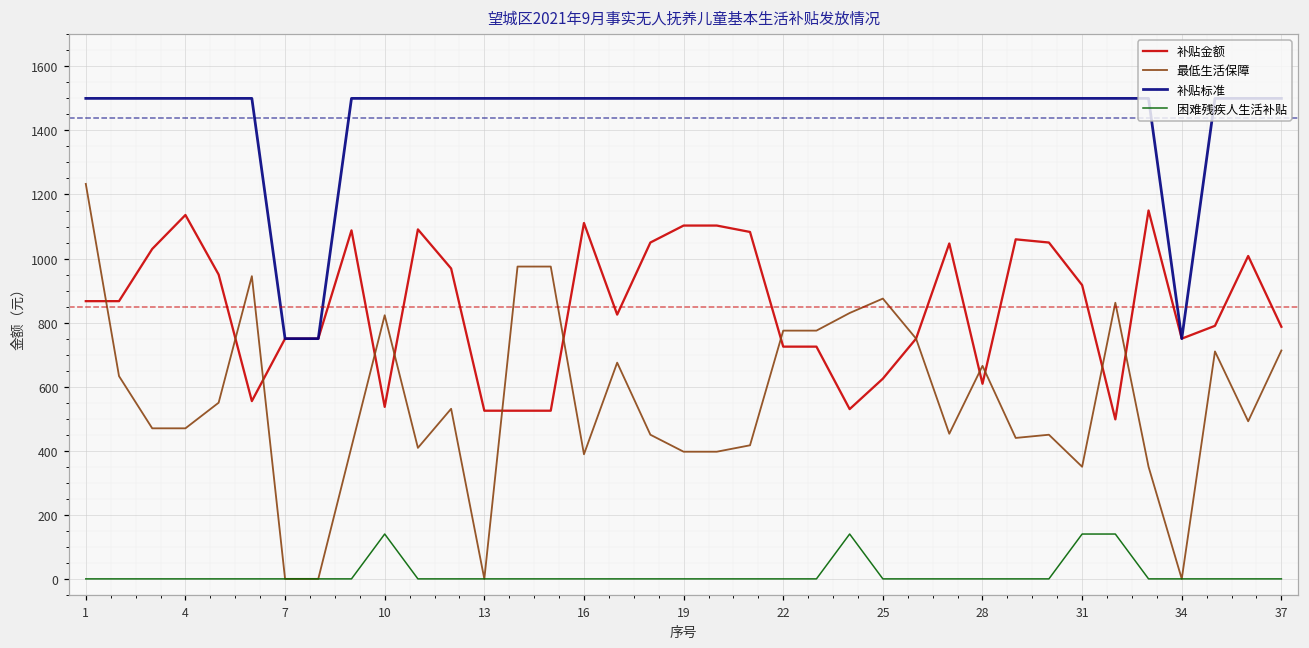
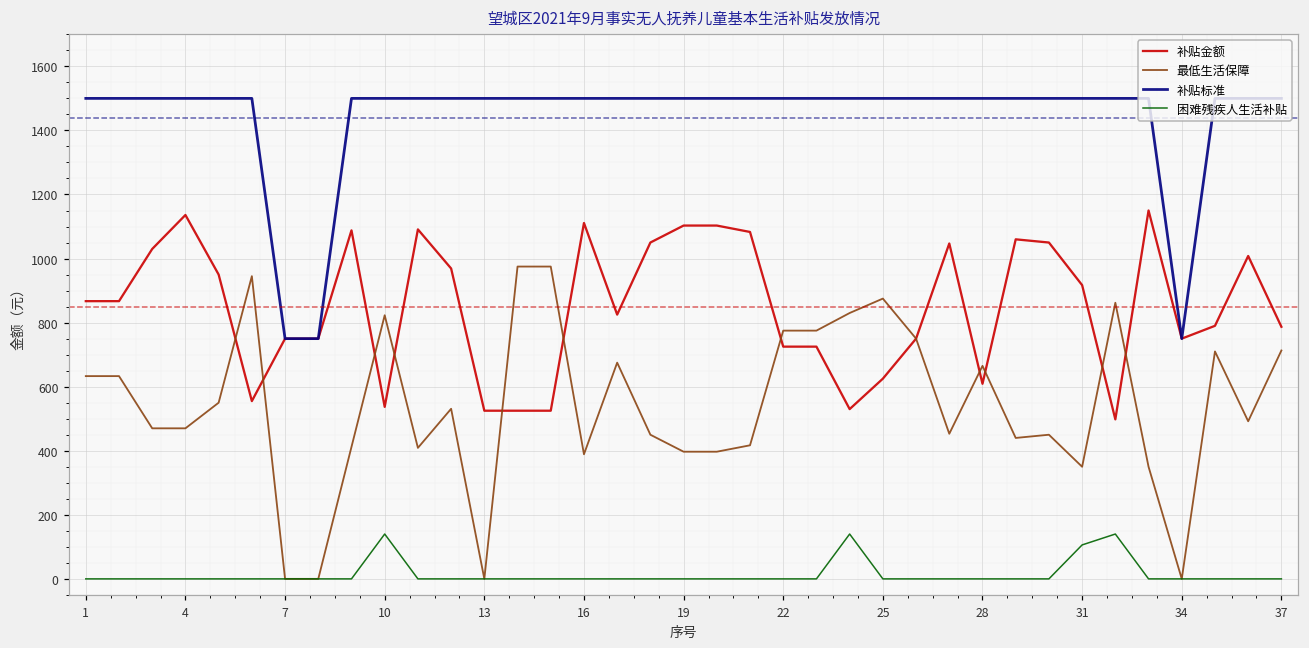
最低生活保障, 1: 1230 -> 630
困难残疾人生活补贴, 31: 140 -> 110
